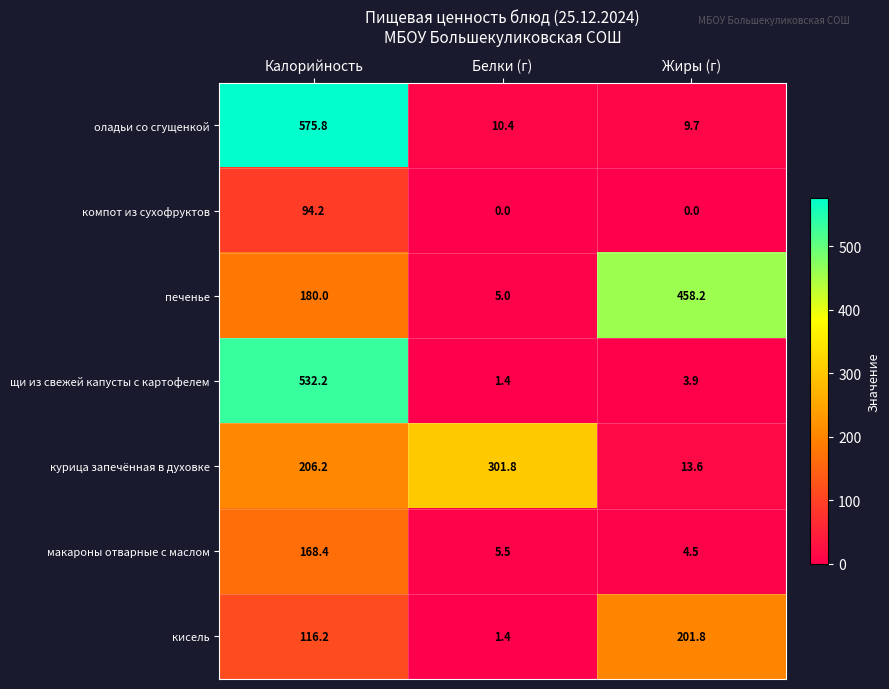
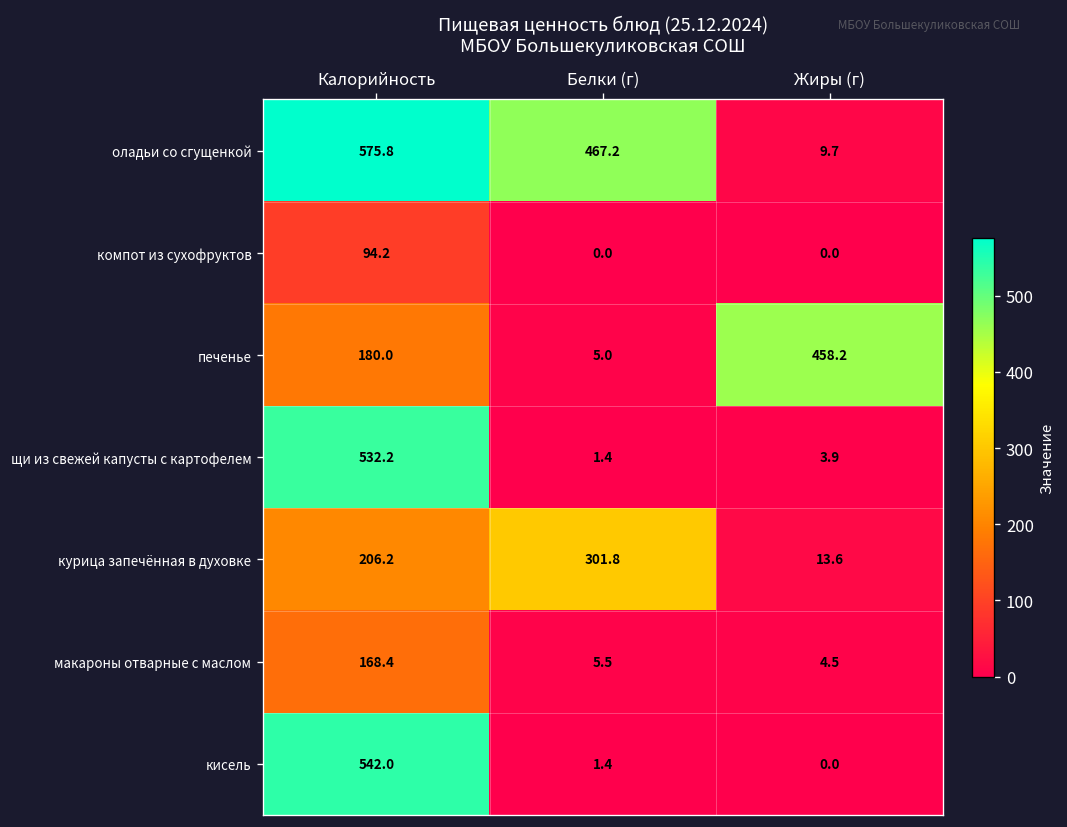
оладьи со сгущенкой, Белки (г): 10.4 -> 467.2
кисель, Калорийность: 116.2 -> 542.0
кисель, Жиры (г): 201.8 -> 0.0
